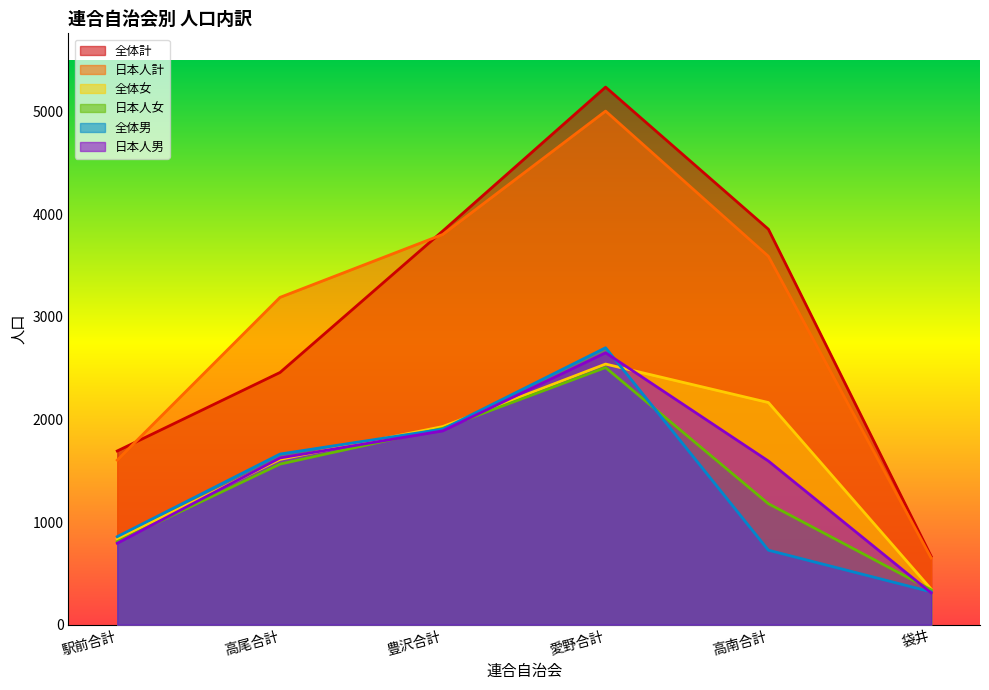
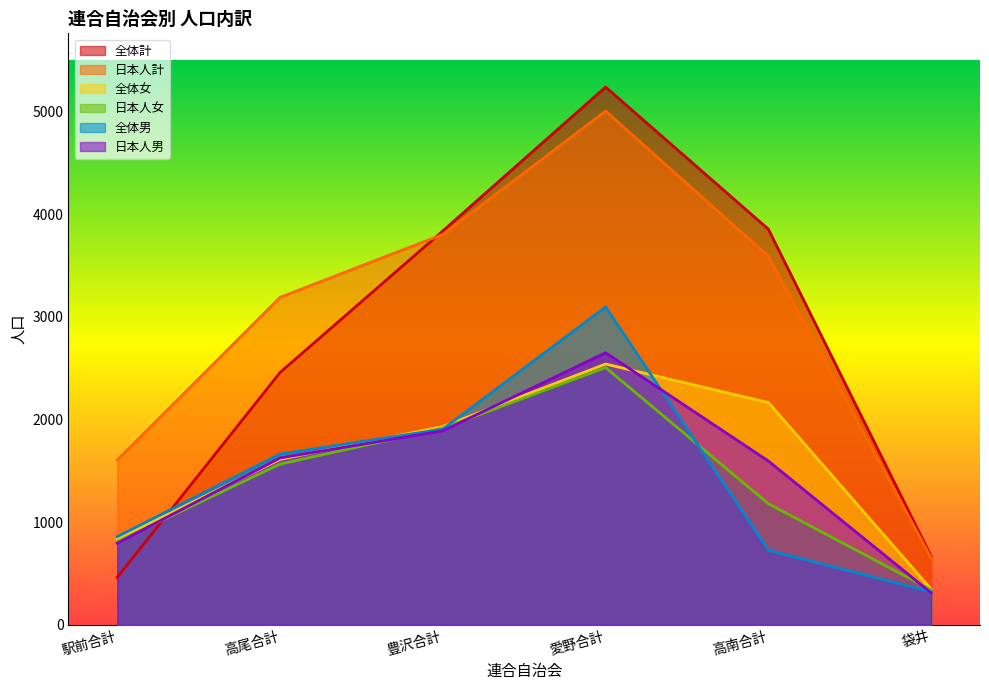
全体計, 駅前合計: 1690 -> 460
全体男, 愛野合計: 2700 -> 3100
